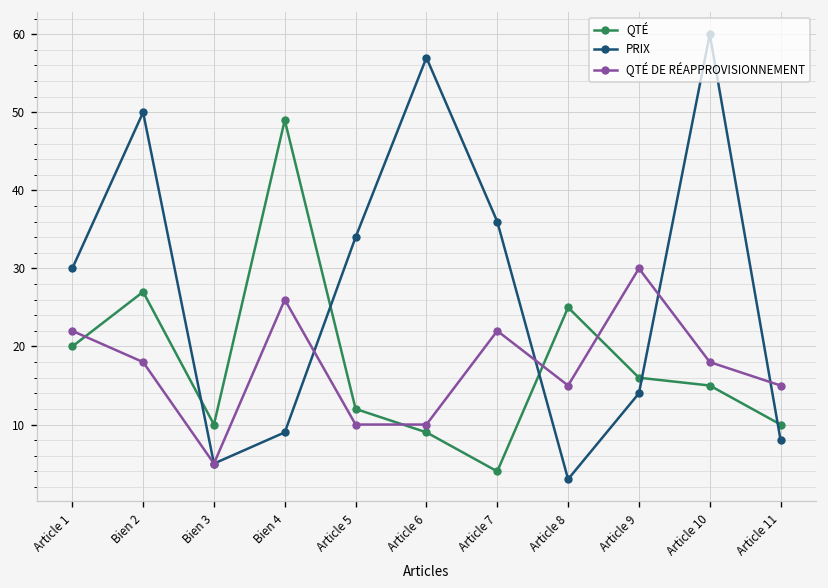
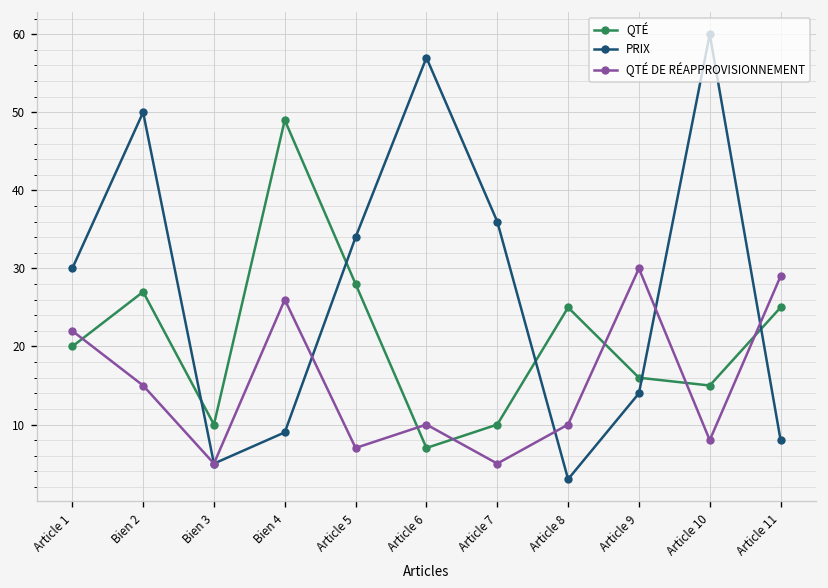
QTÉ DE RÉAPPROVISIONNEMENT, Bien 2: 18 -> 15
QTÉ, Article 5: 12 -> 28
QTÉ DE RÉAPPROVISIONNEMENT, Article 5: 10 -> 7
QTÉ, Article 6: 9 -> 7
QTÉ, Article 7: 4 -> 10
QTÉ DE RÉAPPROVISIONNEMENT, Article 7: 22 -> 5
QTÉ DE RÉAPPROVISIONNEMENT, Article 8: 15 -> 10
QTÉ DE RÉAPPROVISIONNEMENT, Article 10: 18 -> 8
QTÉ, Article 11: 10 -> 25
QTÉ DE RÉAPPROVISIONNEMENT, Article 11: 15 -> 29
